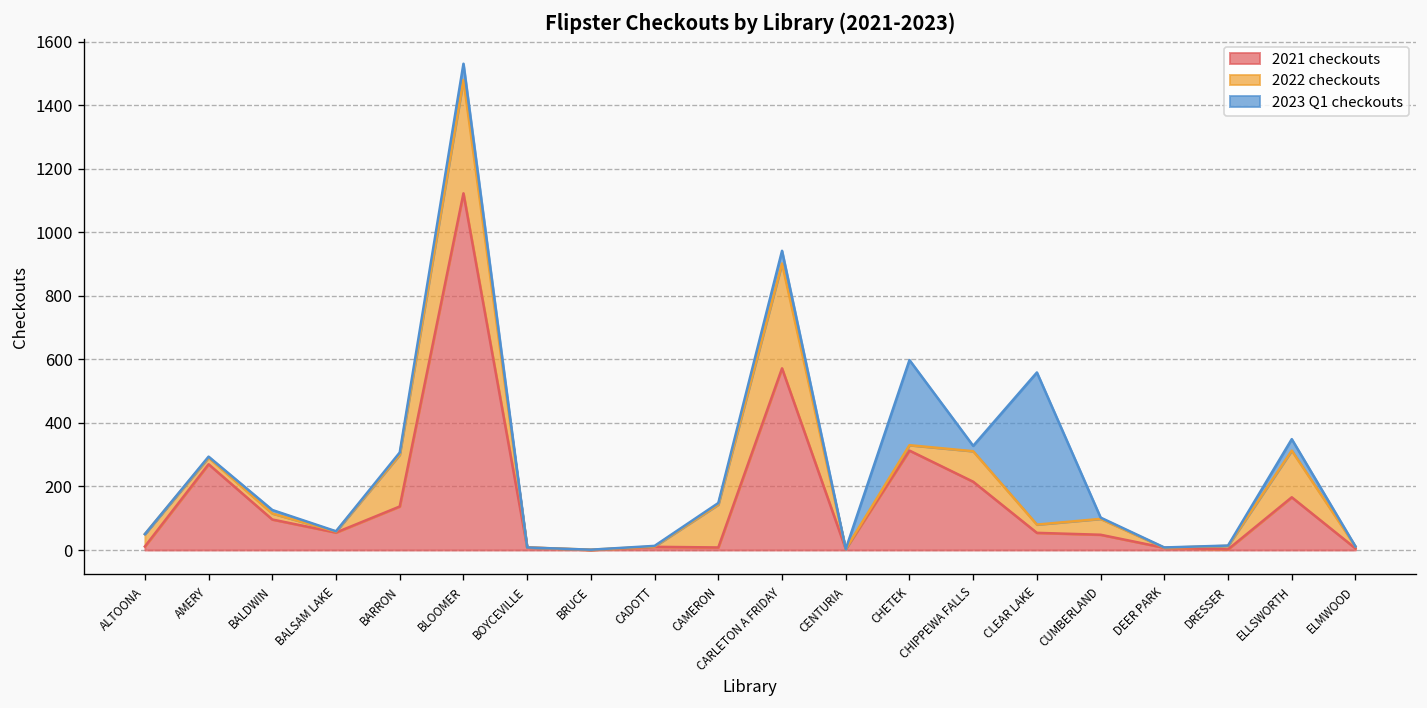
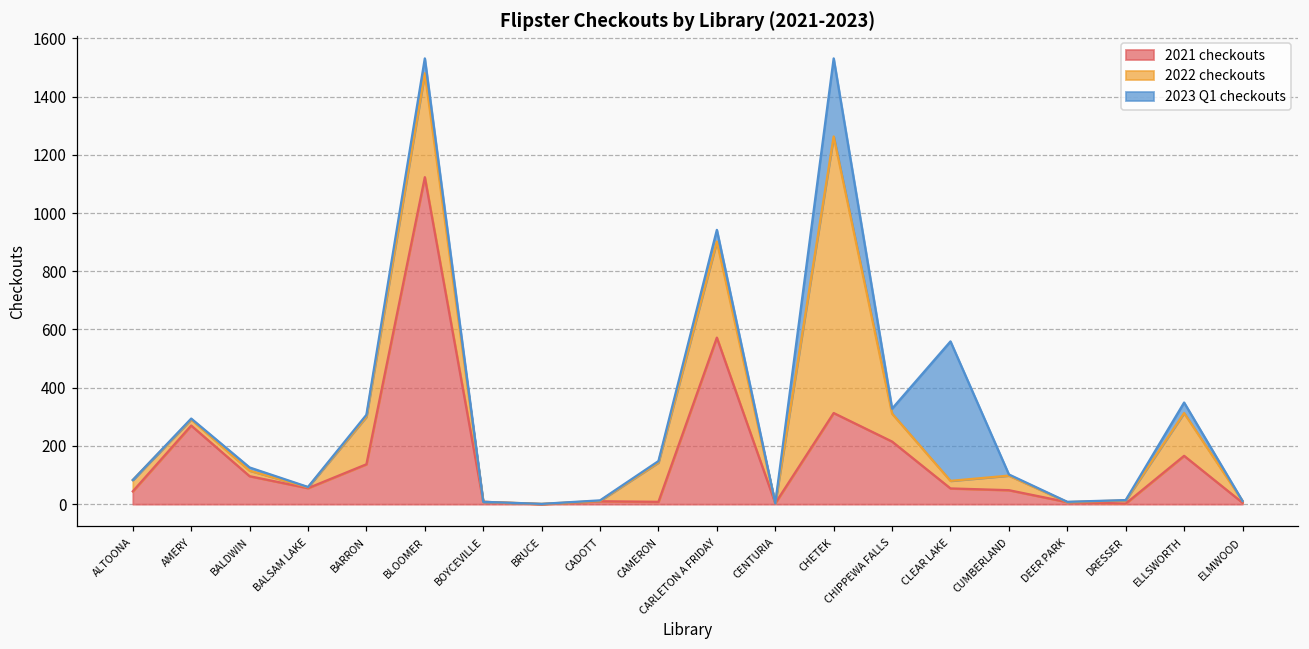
2021 checkouts, ALTOONA: 10 -> 40
2022 checkouts, CHETEK: 20 -> 950
